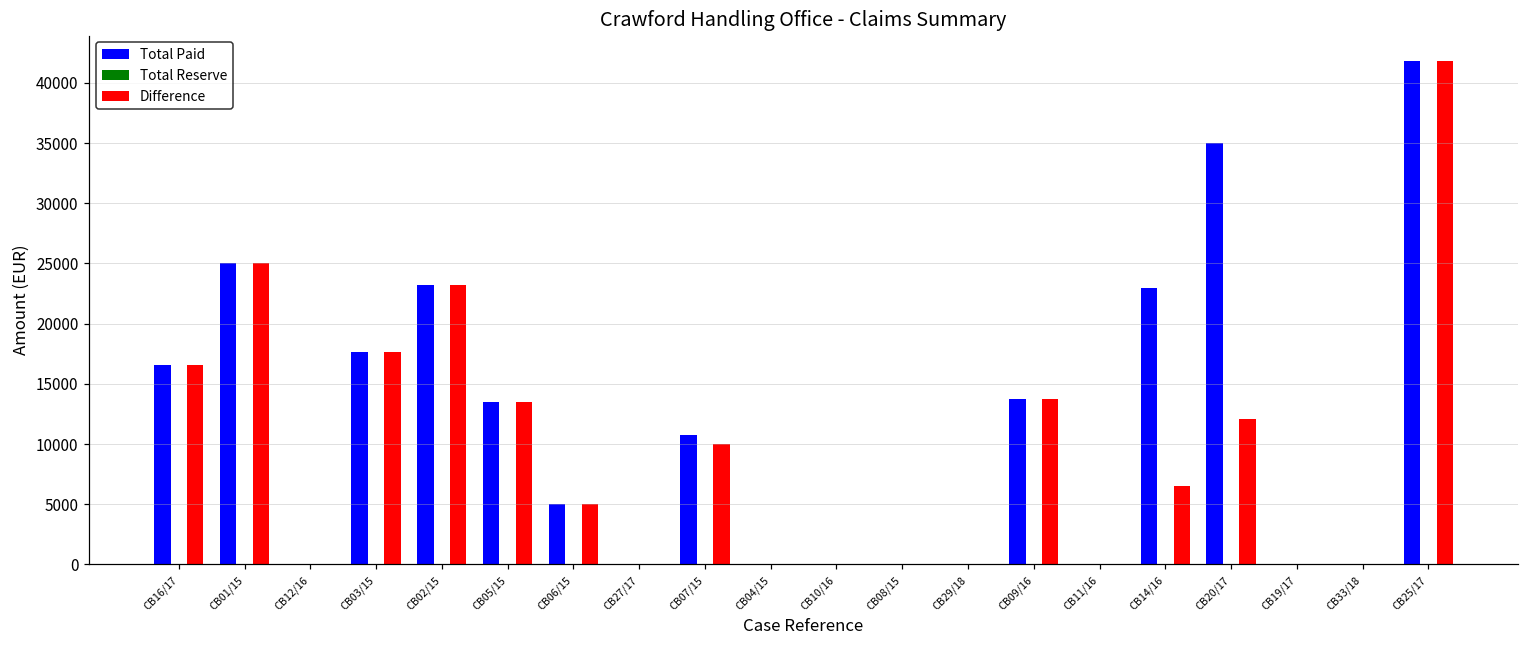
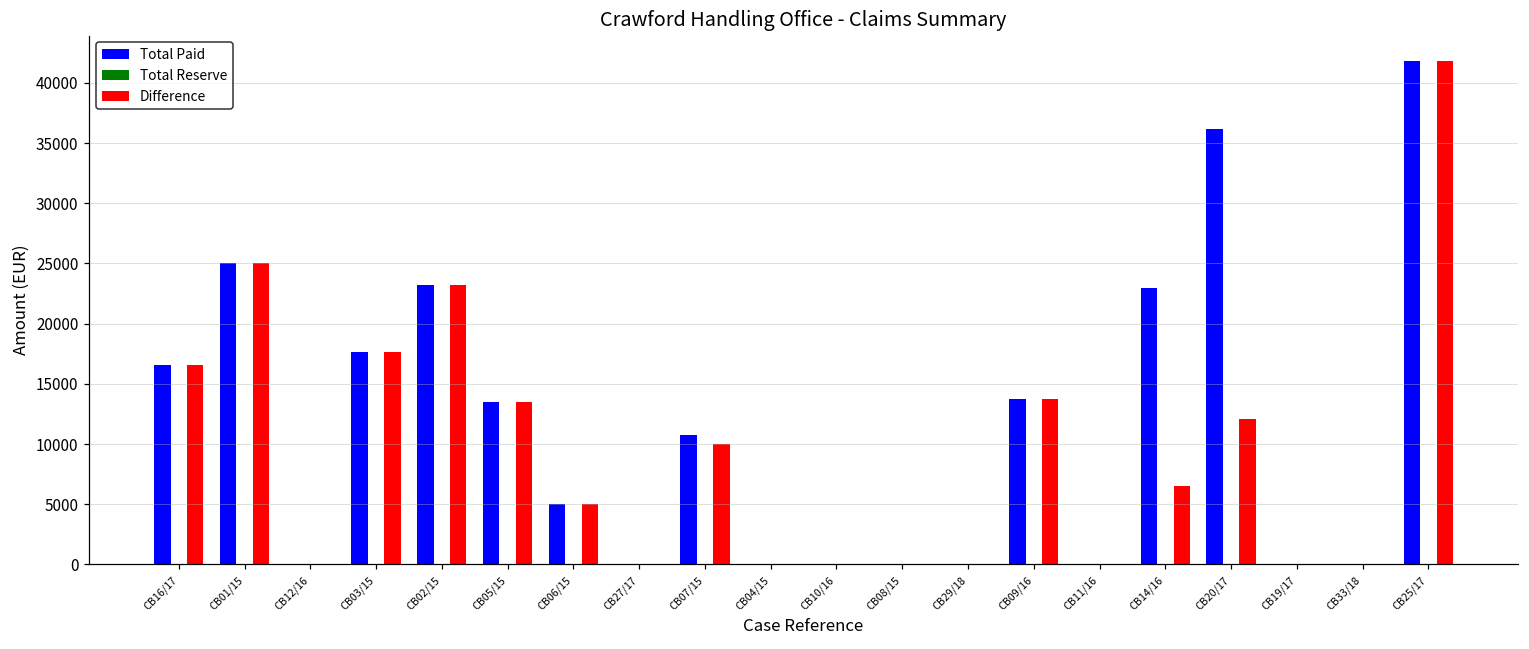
Total Paid, CB20/17: 35000 -> 36200
